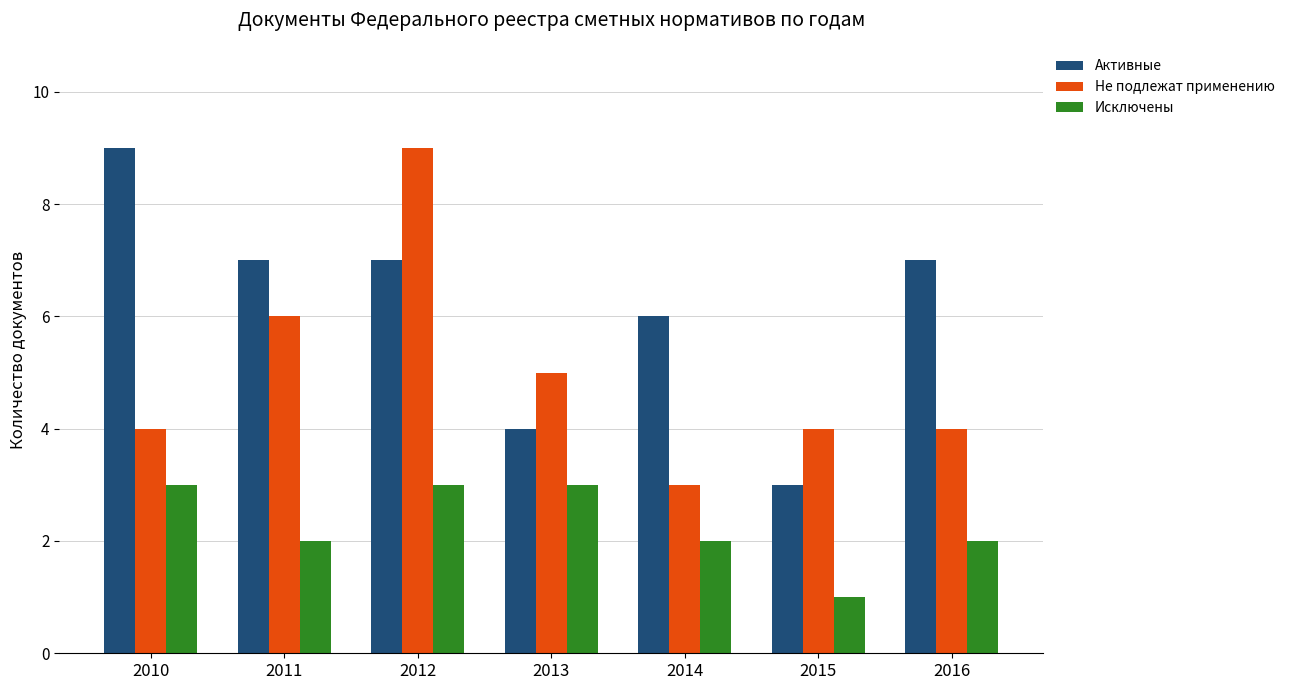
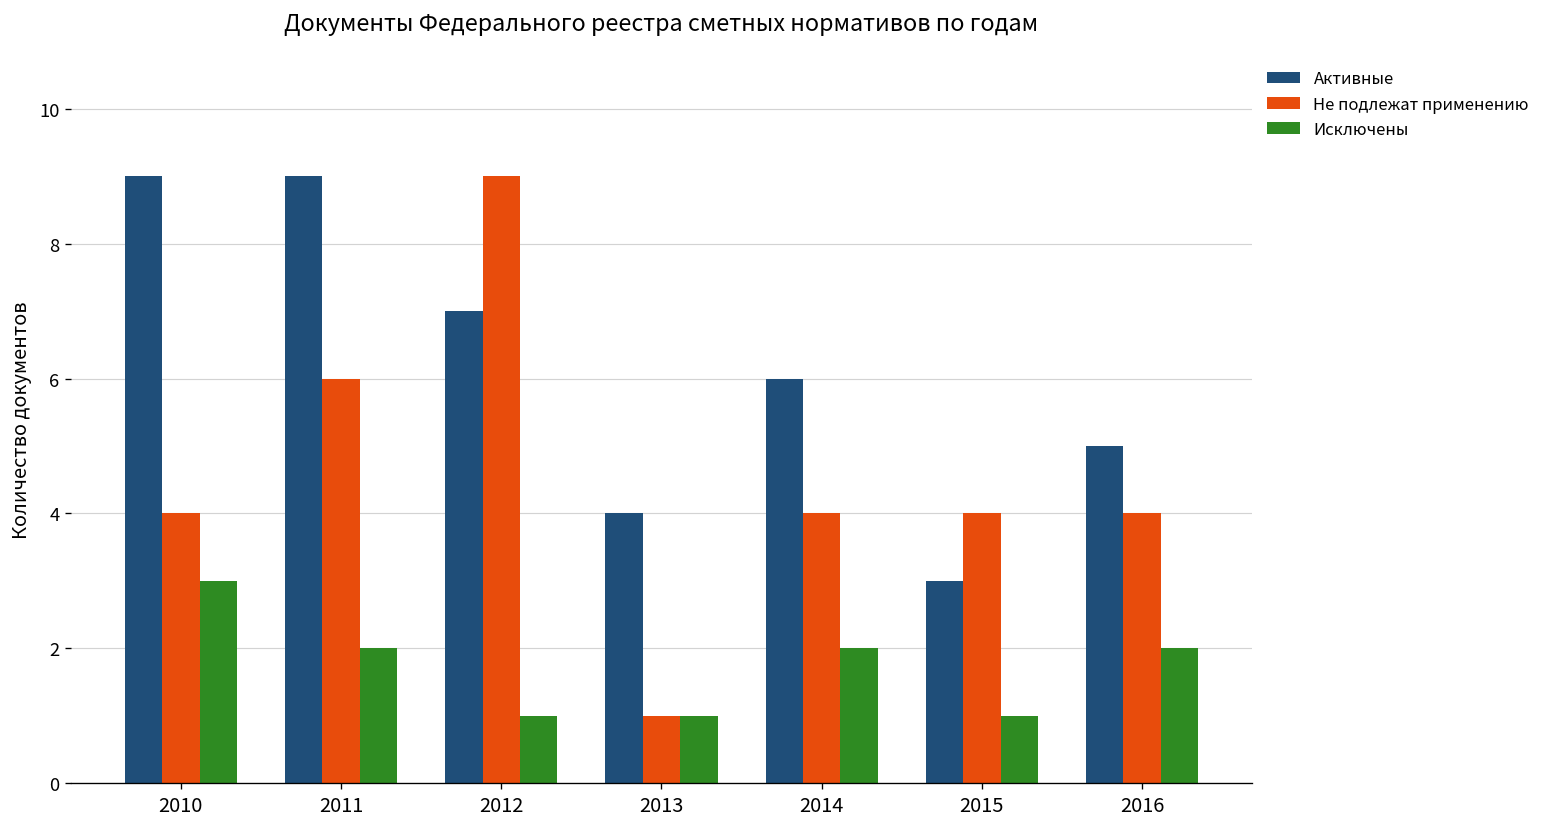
Активные, 2011: 7 -> 9
Исключены, 2012: 3 -> 1
Не подлежат применению, 2013: 5 -> 1
Исключены, 2013: 3 -> 1
Не подлежат применению, 2014: 3 -> 4
Активные, 2016: 7 -> 5
